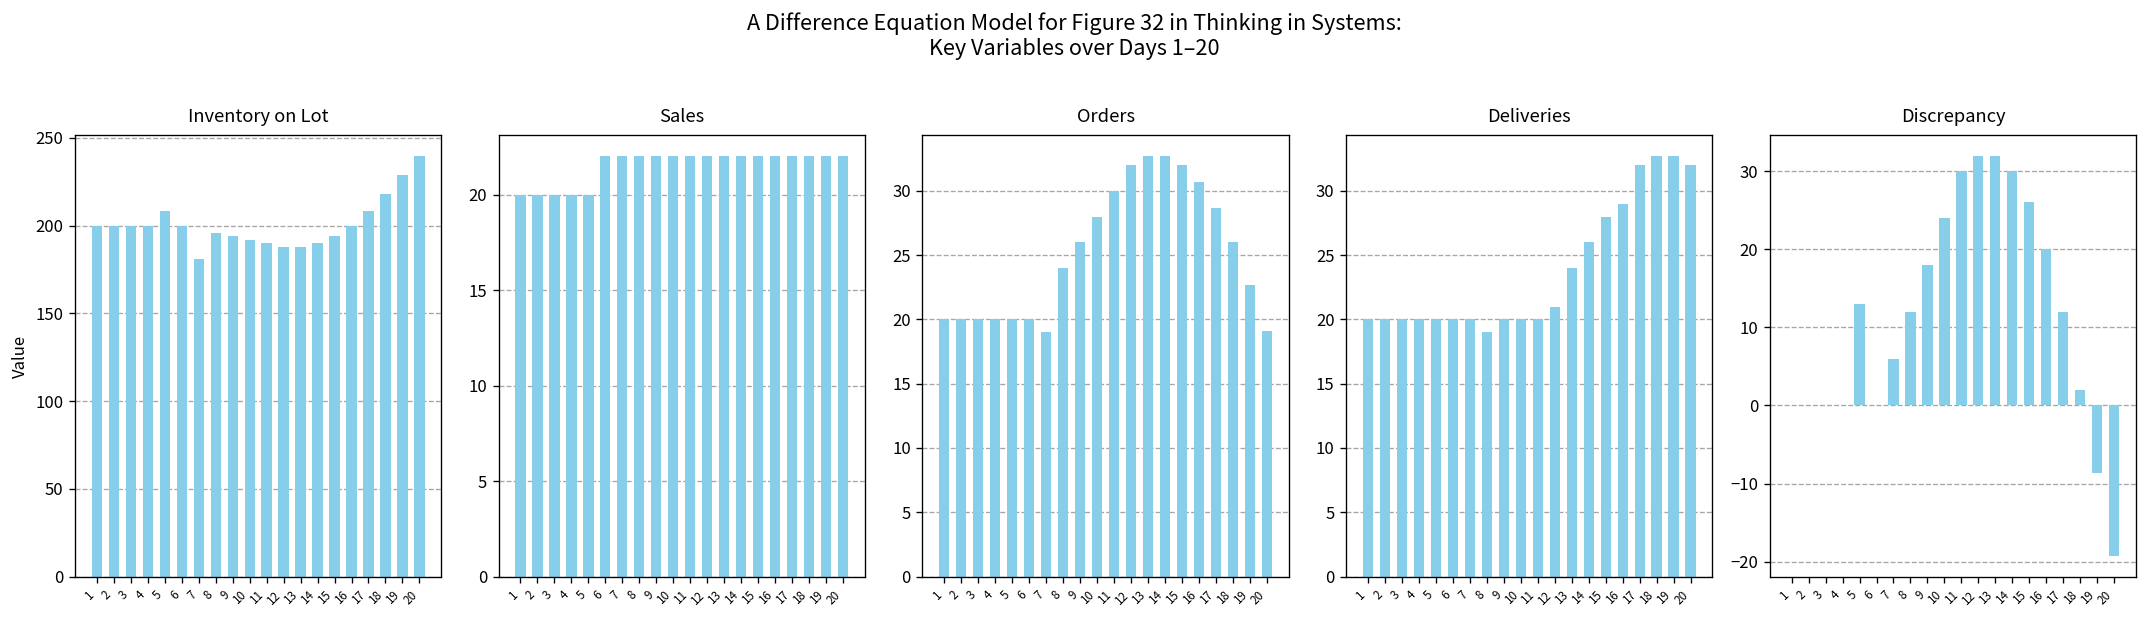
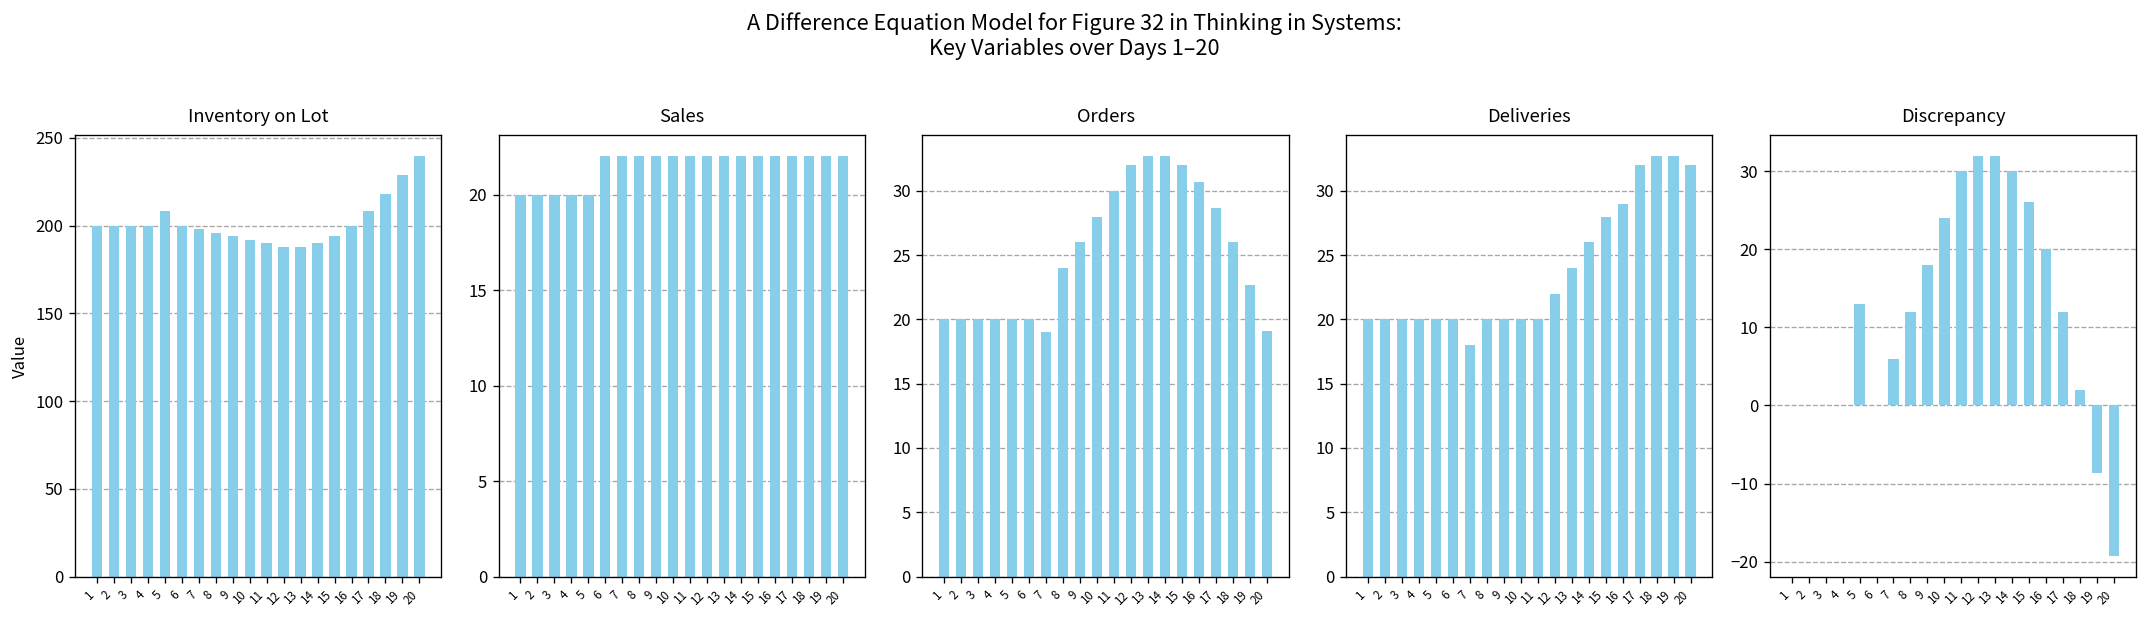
Inventory on Lot, 7: 181 -> 198
Deliveries, 7: 20 -> 18
Deliveries, 8: 19 -> 20
Deliveries, 12: 21 -> 22
